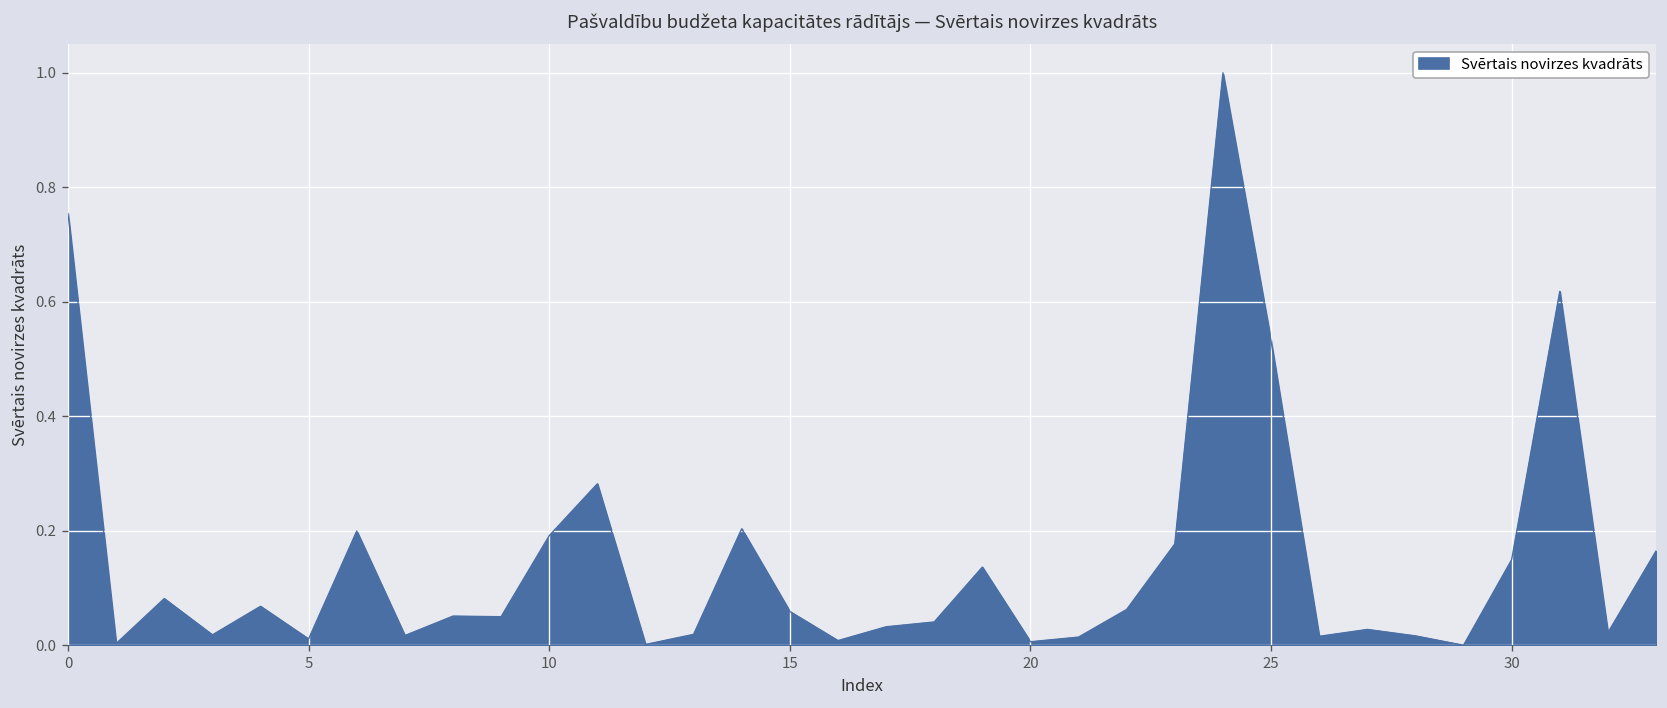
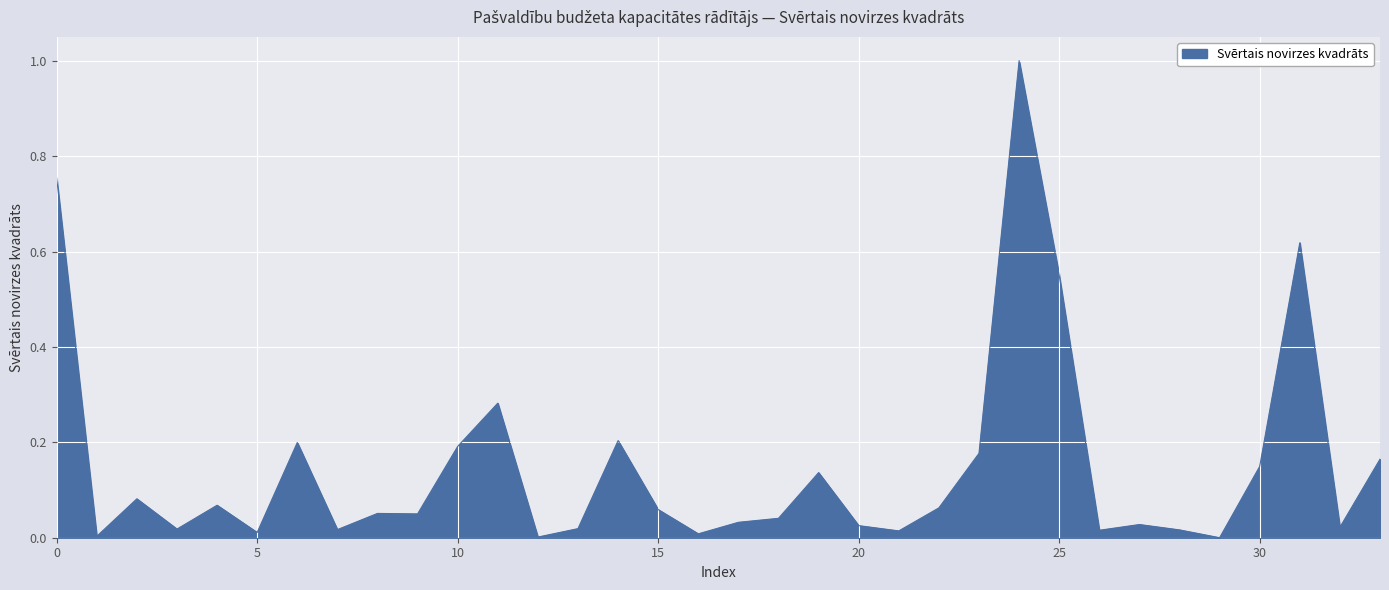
20: 0.01 -> 0.03
25: 0.53 -> 0.55
